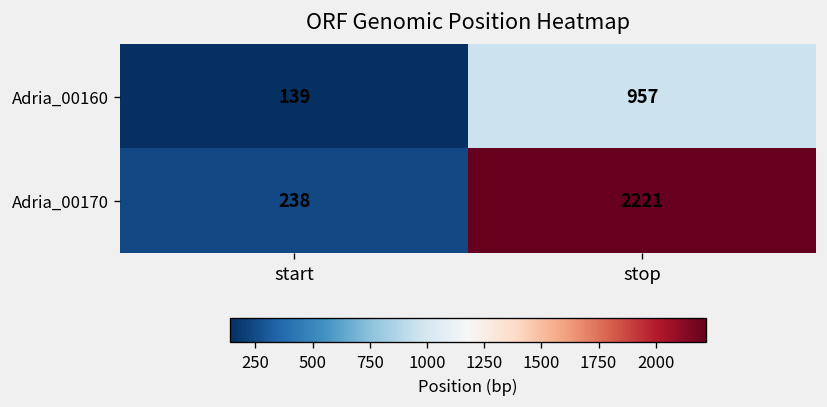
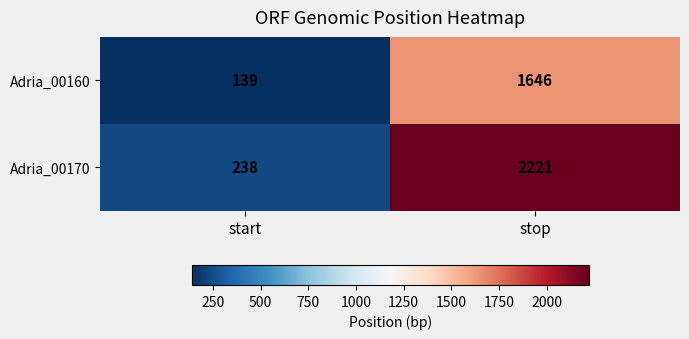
Adria_00160, stop: 957 -> 1646
